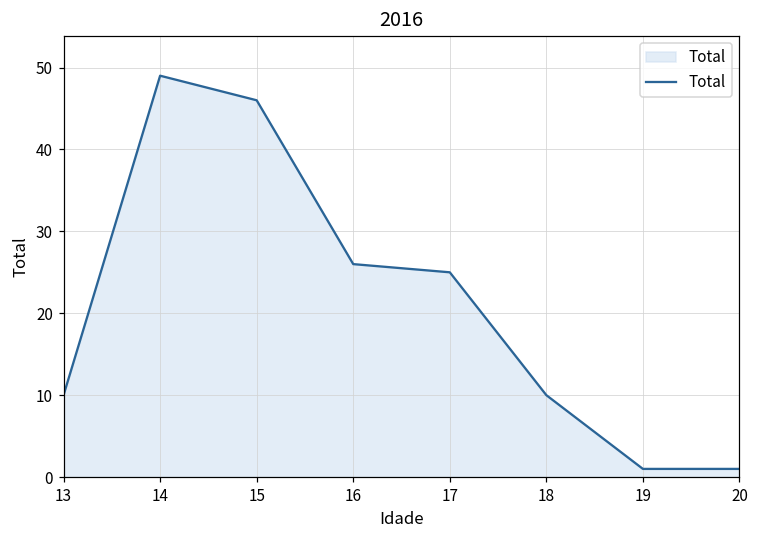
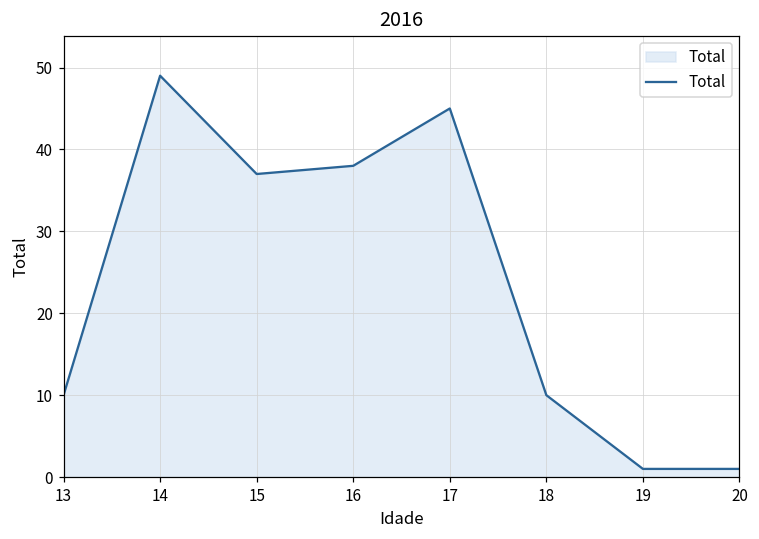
15: 46 -> 37
16: 26 -> 38
17: 25 -> 45
